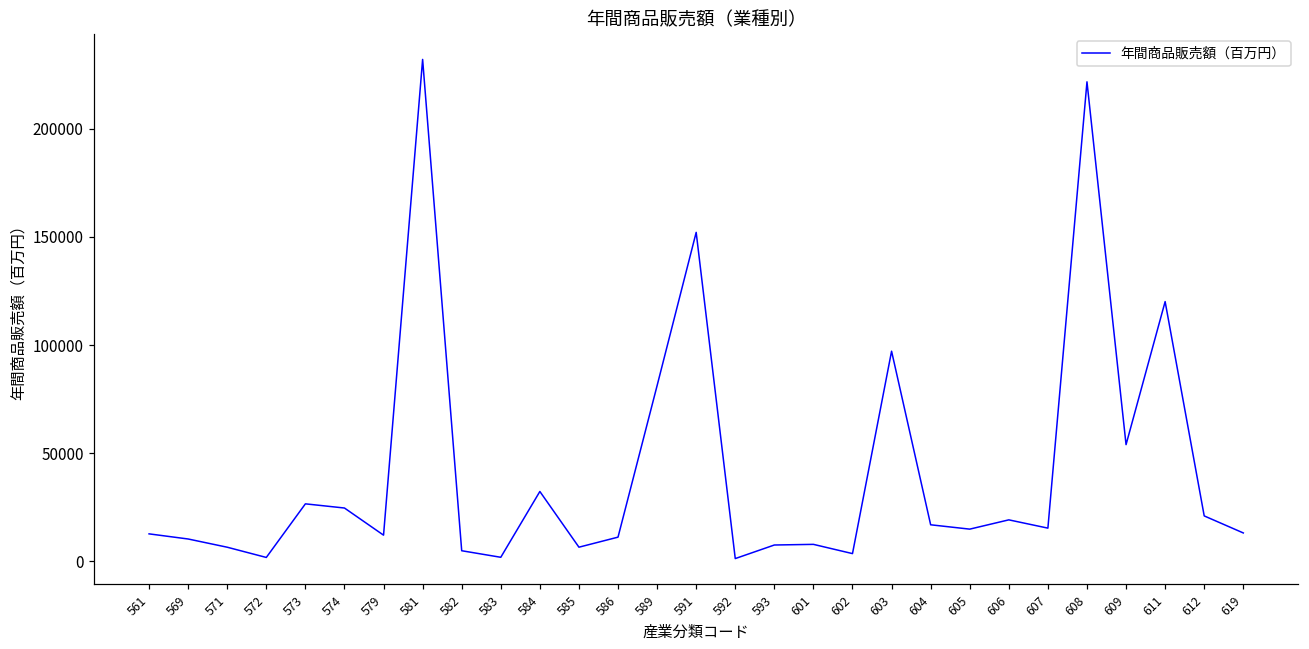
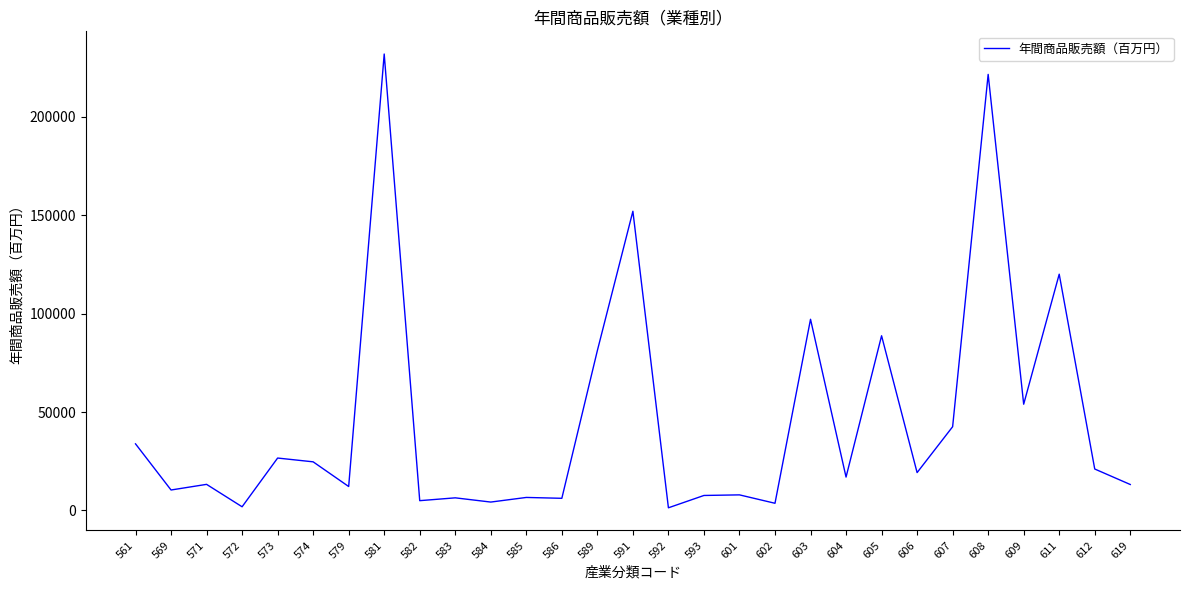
561: 13000 -> 34000
571: 7000 -> 13000
583: 2000 -> 6000
584: 32000 -> 4000
586: 11000 -> 6000
605: 15000 -> 89000
607: 15000 -> 43000
